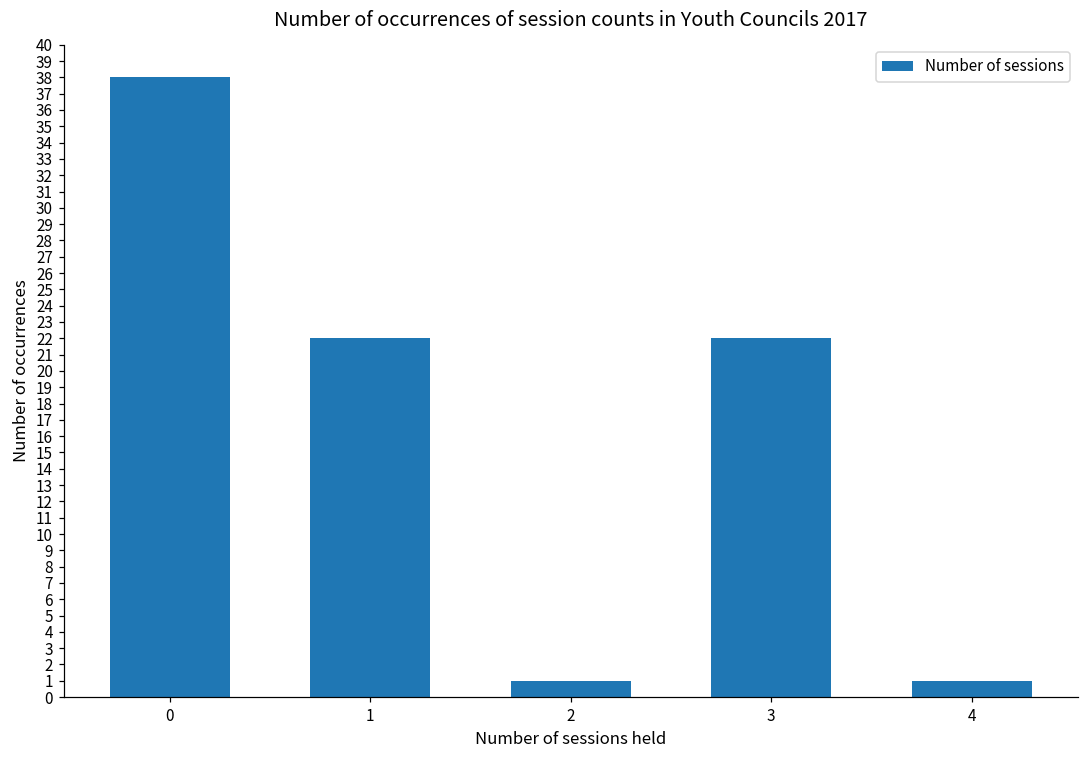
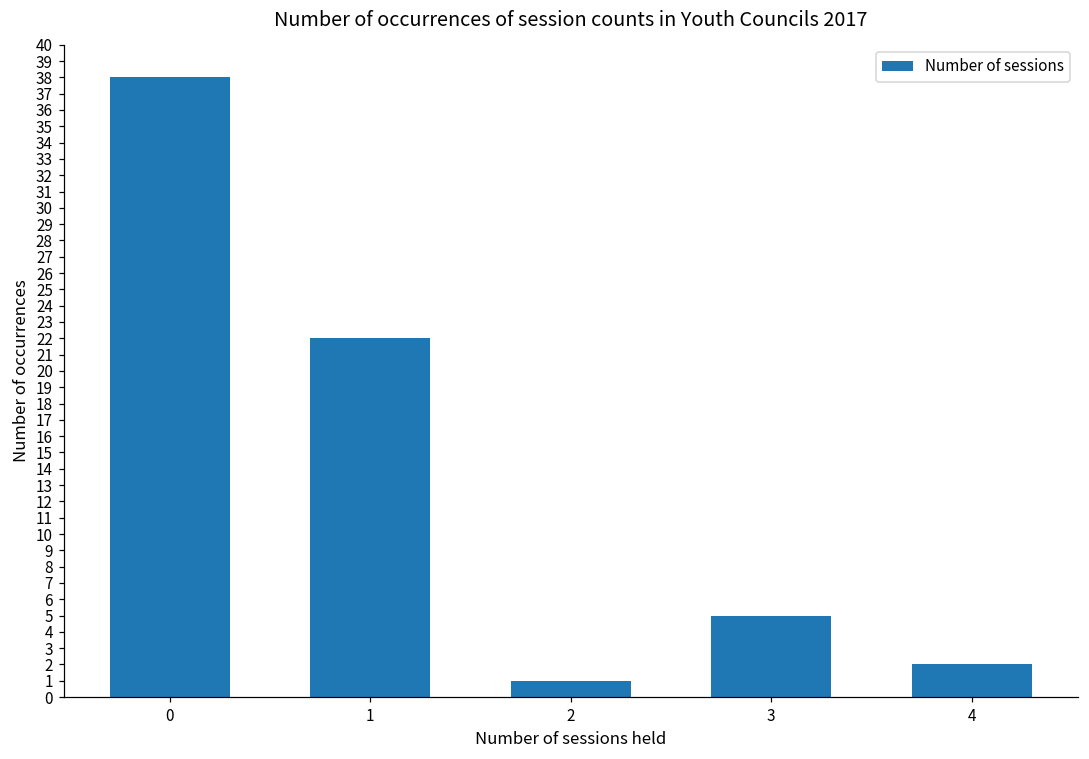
3: 22 -> 5
4: 1 -> 2
